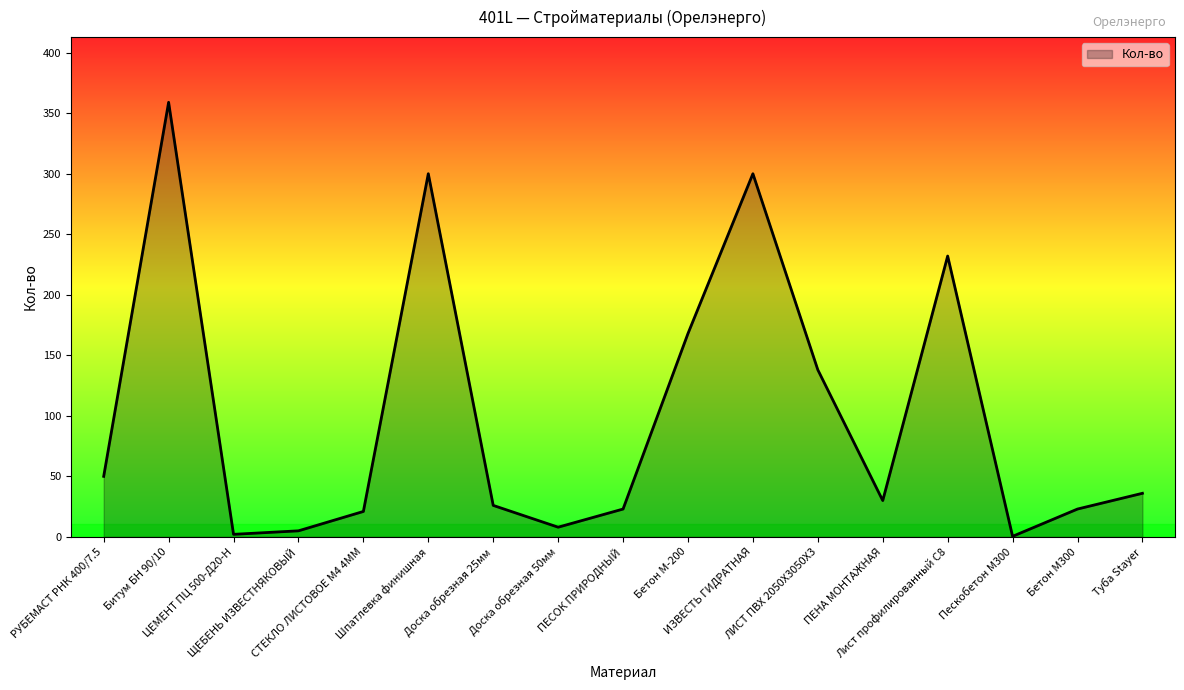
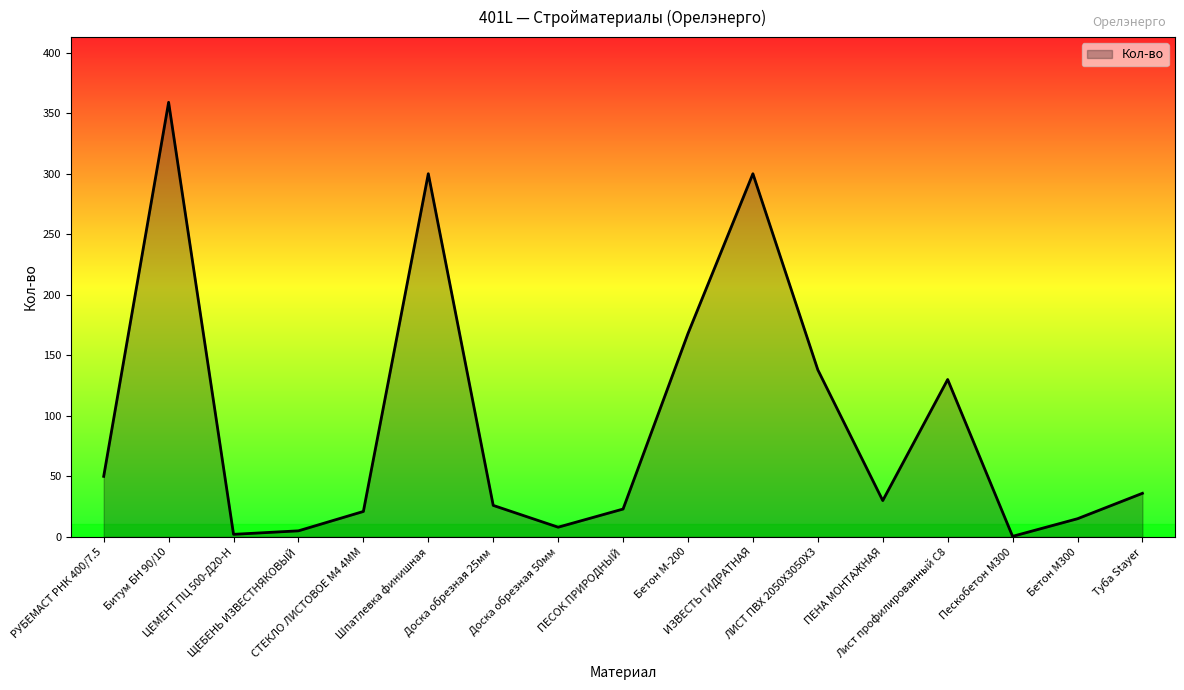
Лист профилированный С8: 232 -> 130
Бетон М300: 23 -> 15
